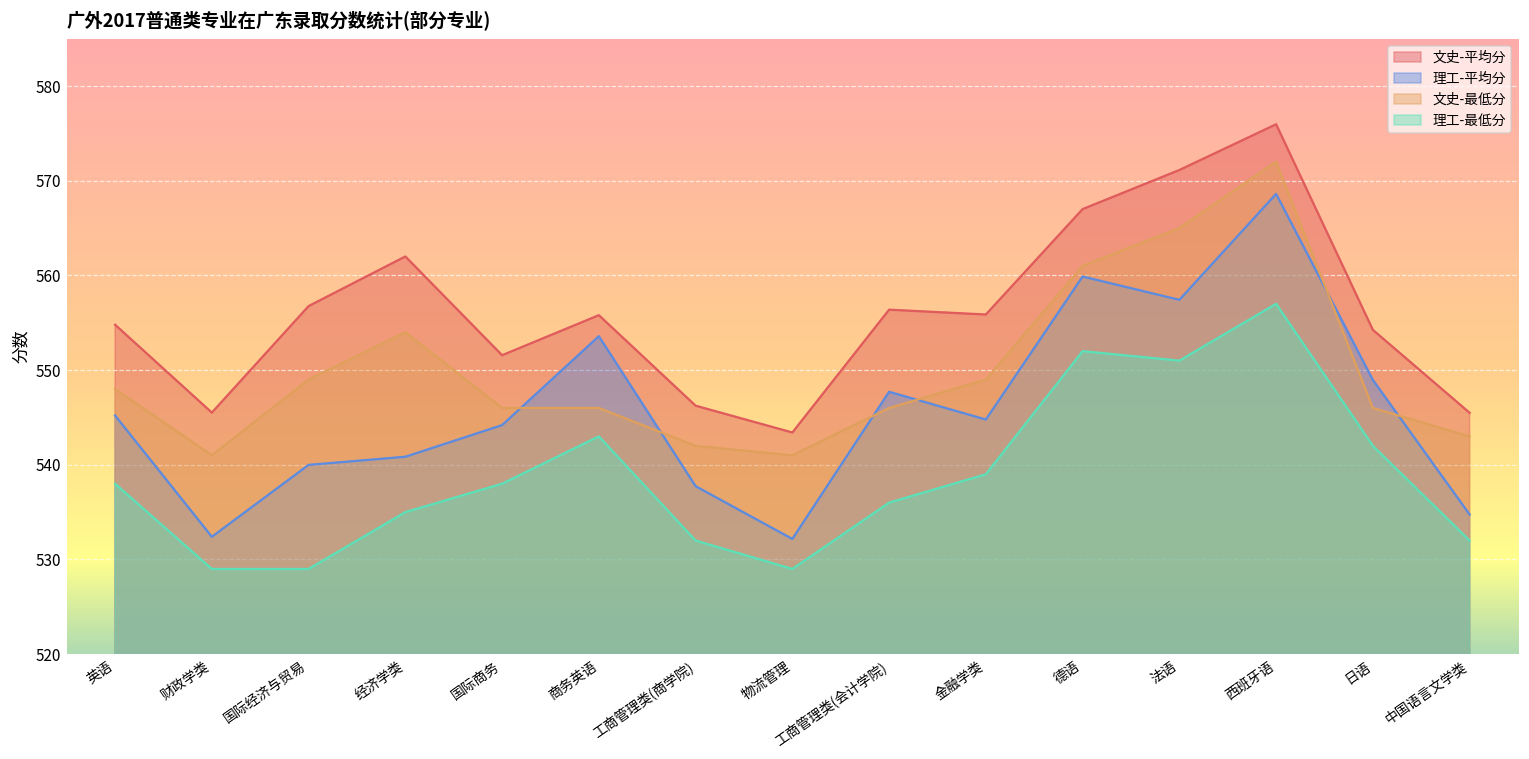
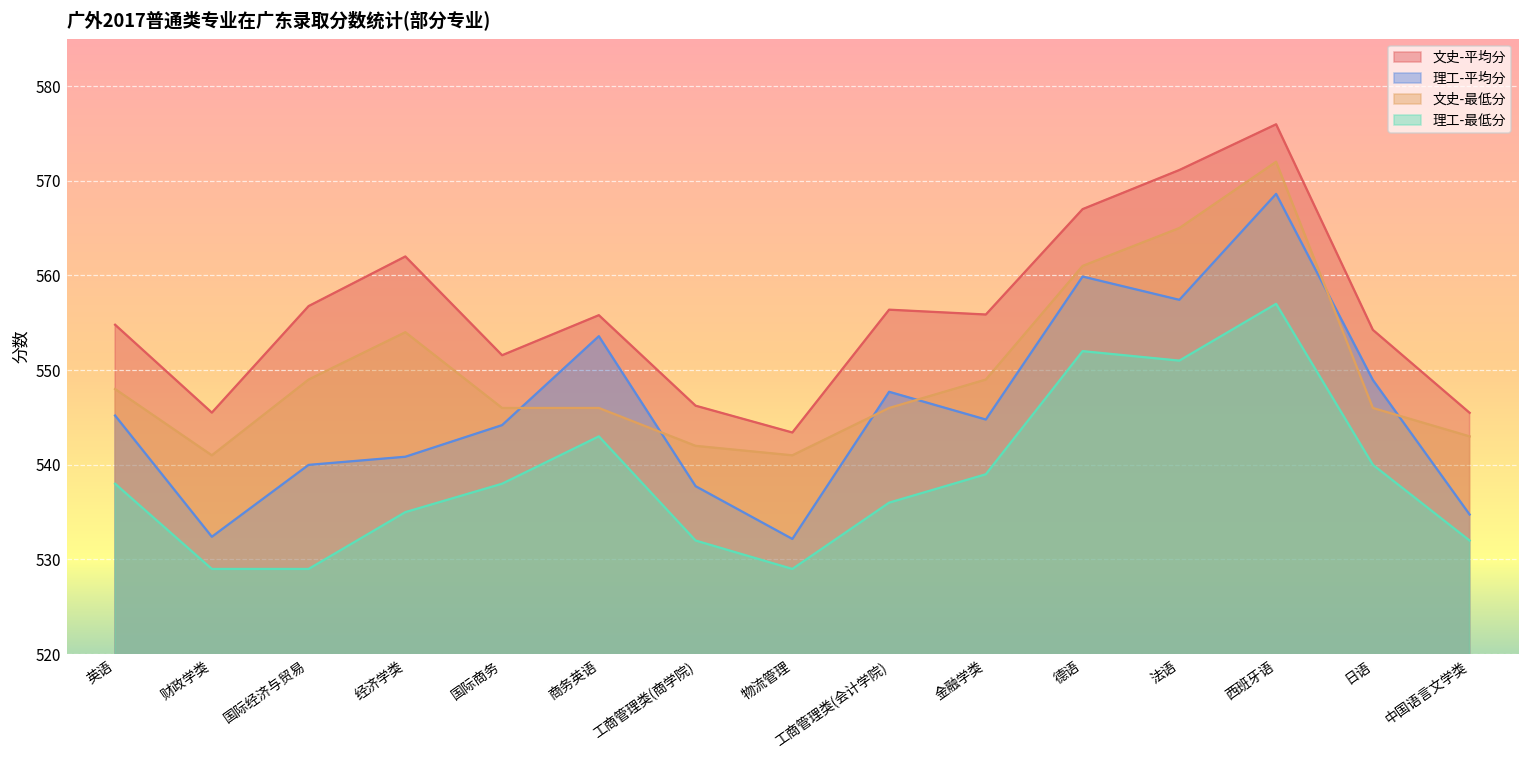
理工-最低分, 日语: 542 -> 540
